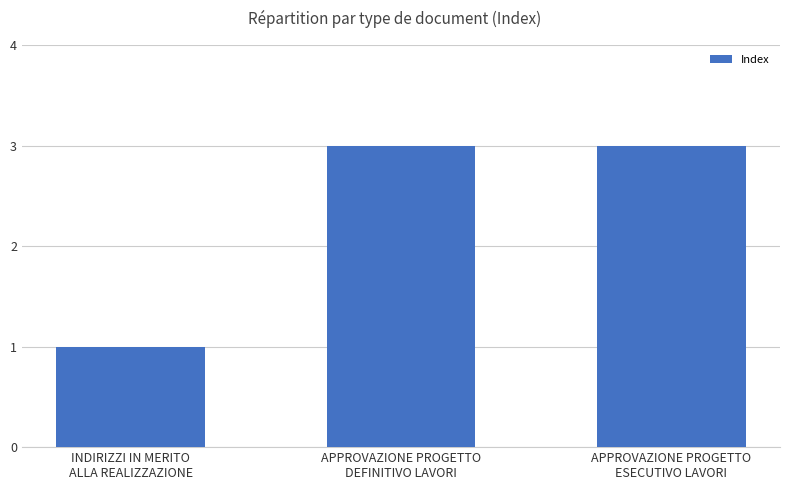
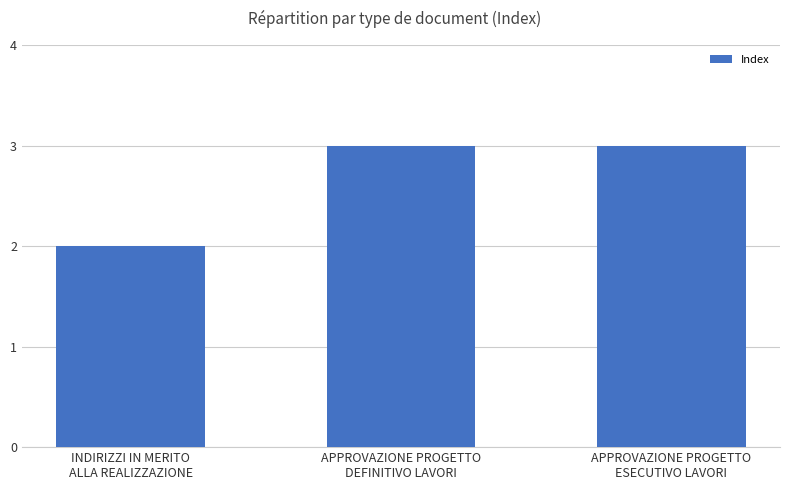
INDIRIZZI IN MERITO ALLA REALIZZAZIONE: 1 -> 2
